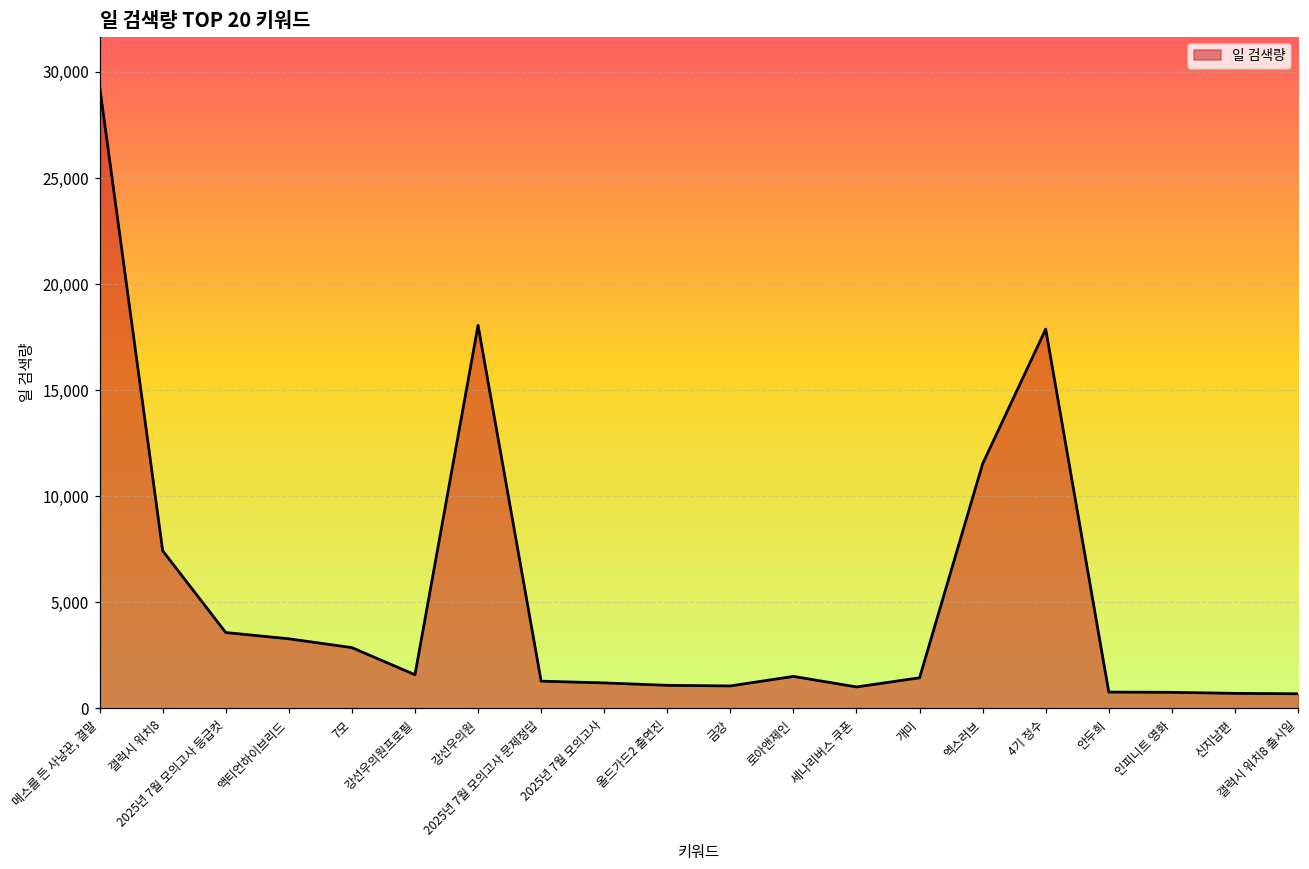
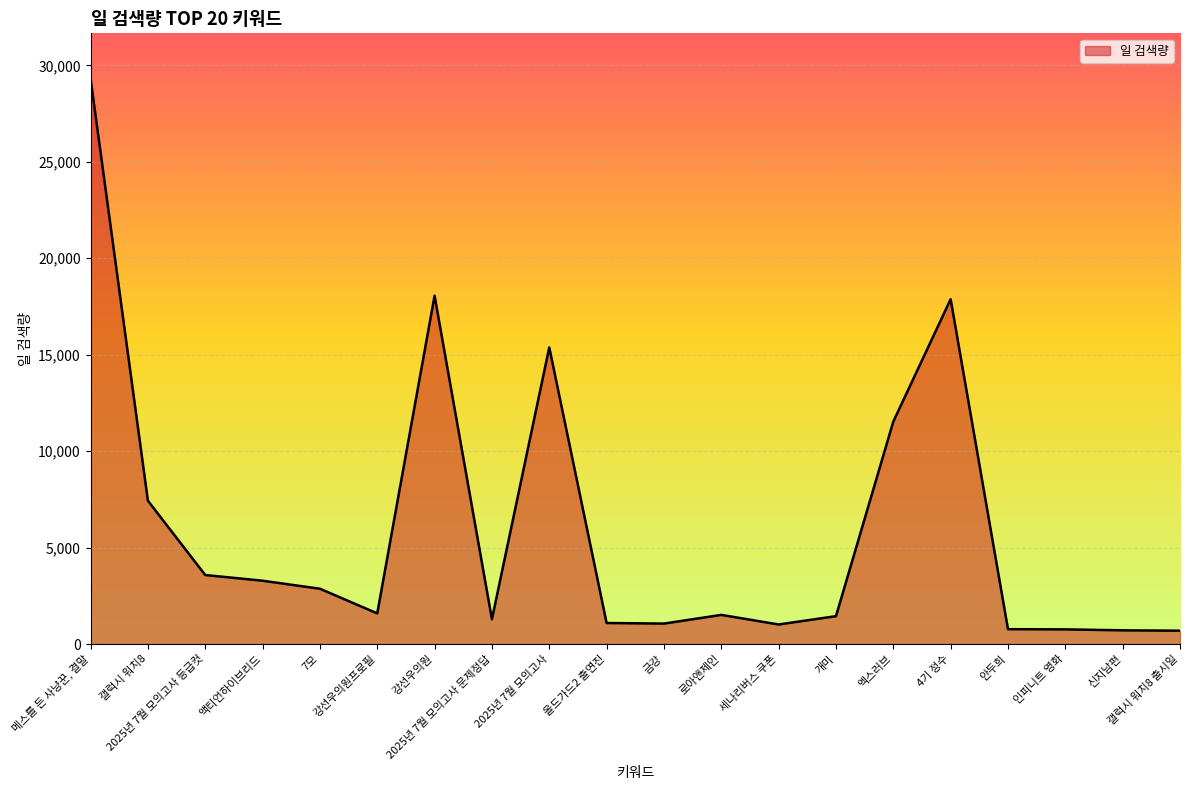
2025년 7월 모의고사: 1,200 -> 15,400
